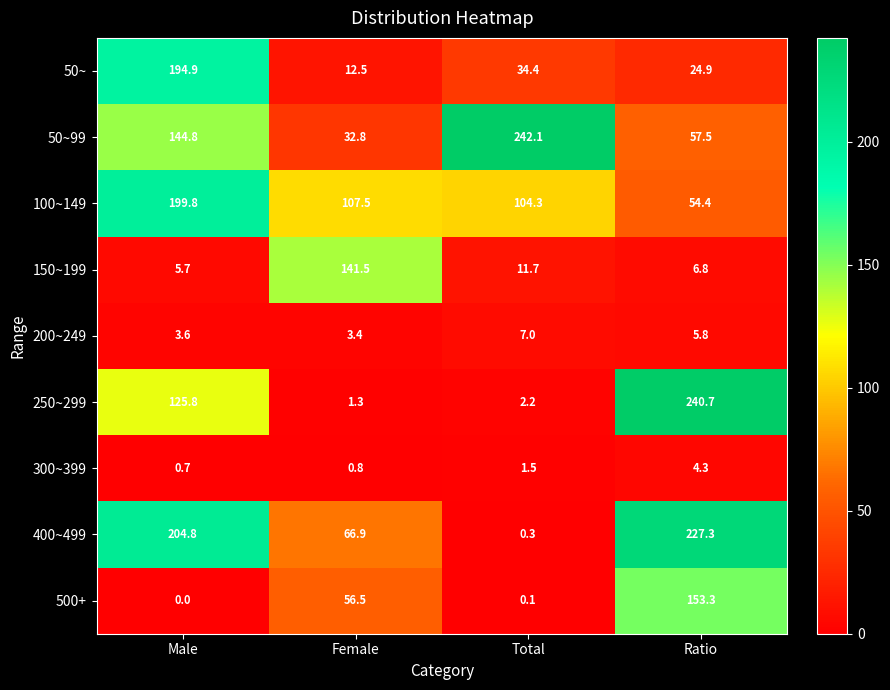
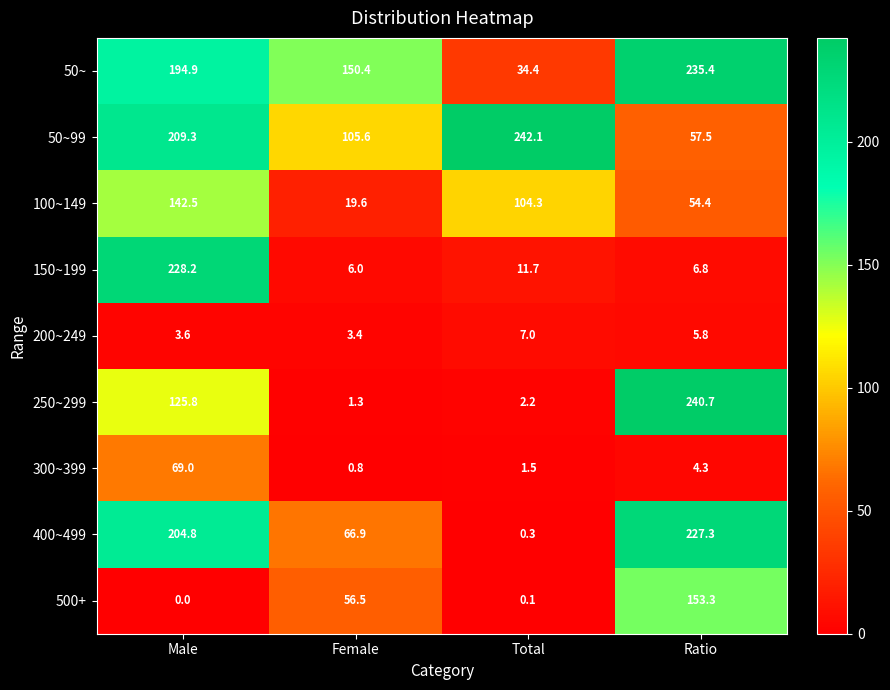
50~, Female: 12.5 -> 150.4
50~, Ratio: 24.9 -> 235.4
50~99, Male: 144.8 -> 209.3
50~99, Female: 32.8 -> 105.6
100~149, Male: 199.8 -> 142.5
100~149, Female: 107.5 -> 19.6
150~199, Male: 5.7 -> 228.2
150~199, Female: 141.5 -> 6.0
300~399, Male: 0.7 -> 69.0
